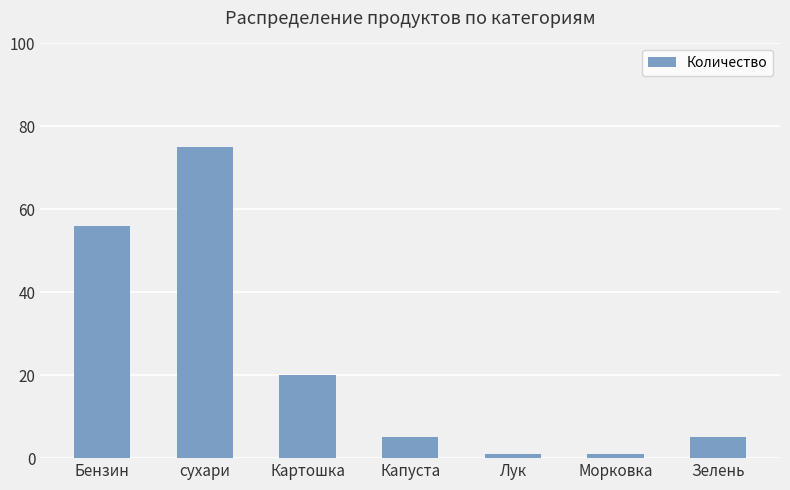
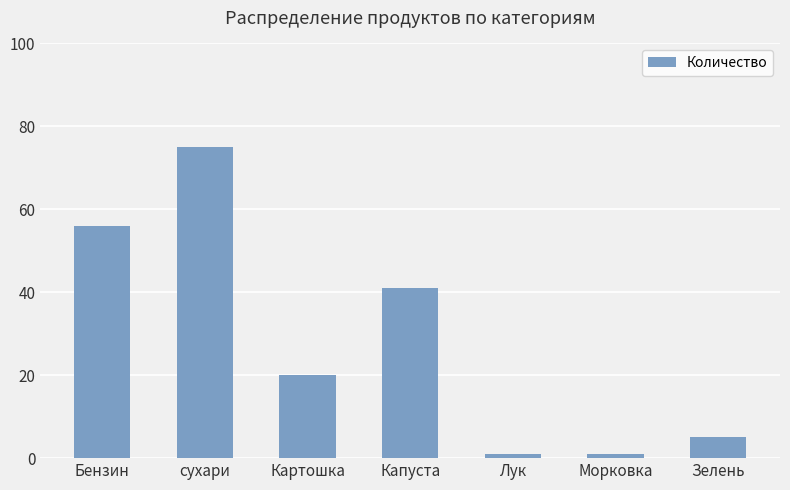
Капуста: 5 -> 41
